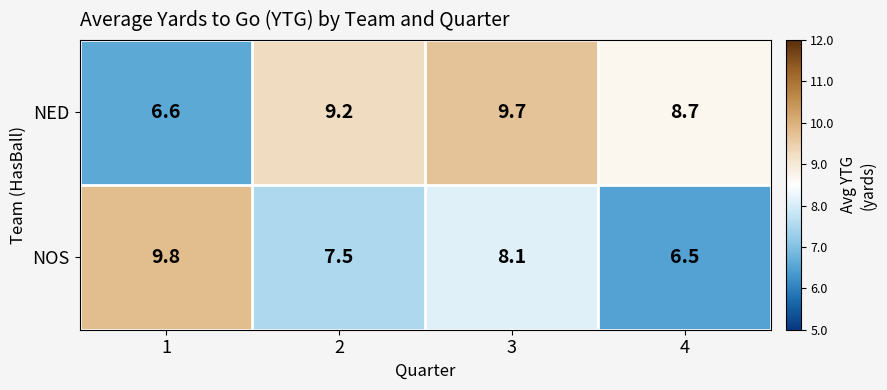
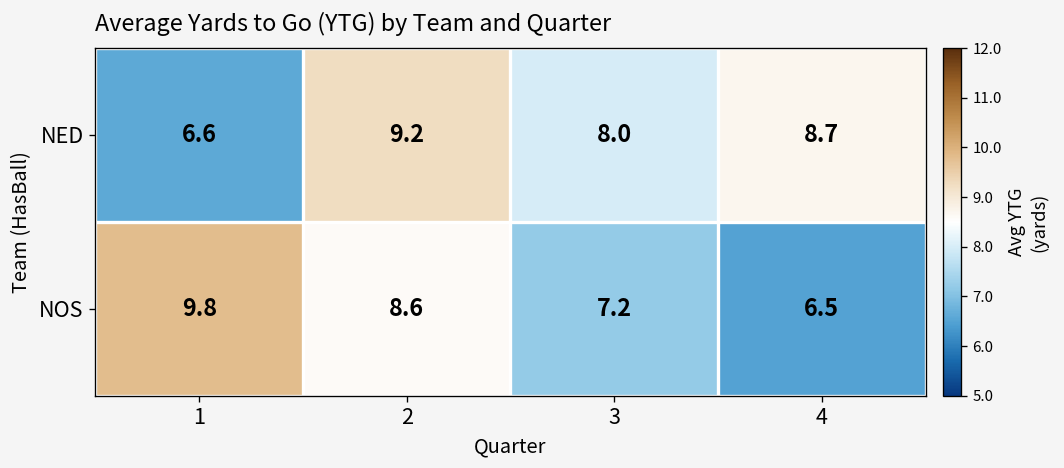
NED, 3: 9.7 -> 8.0
NOS, 2: 7.5 -> 8.6
NOS, 3: 8.1 -> 7.2
